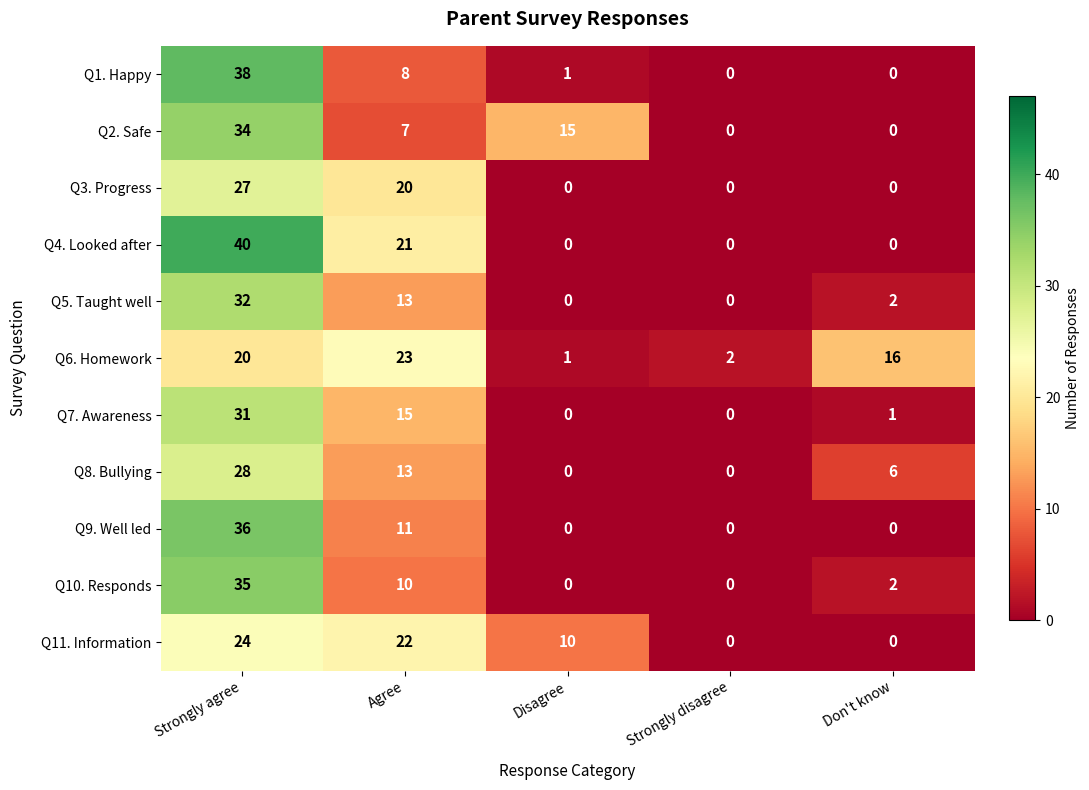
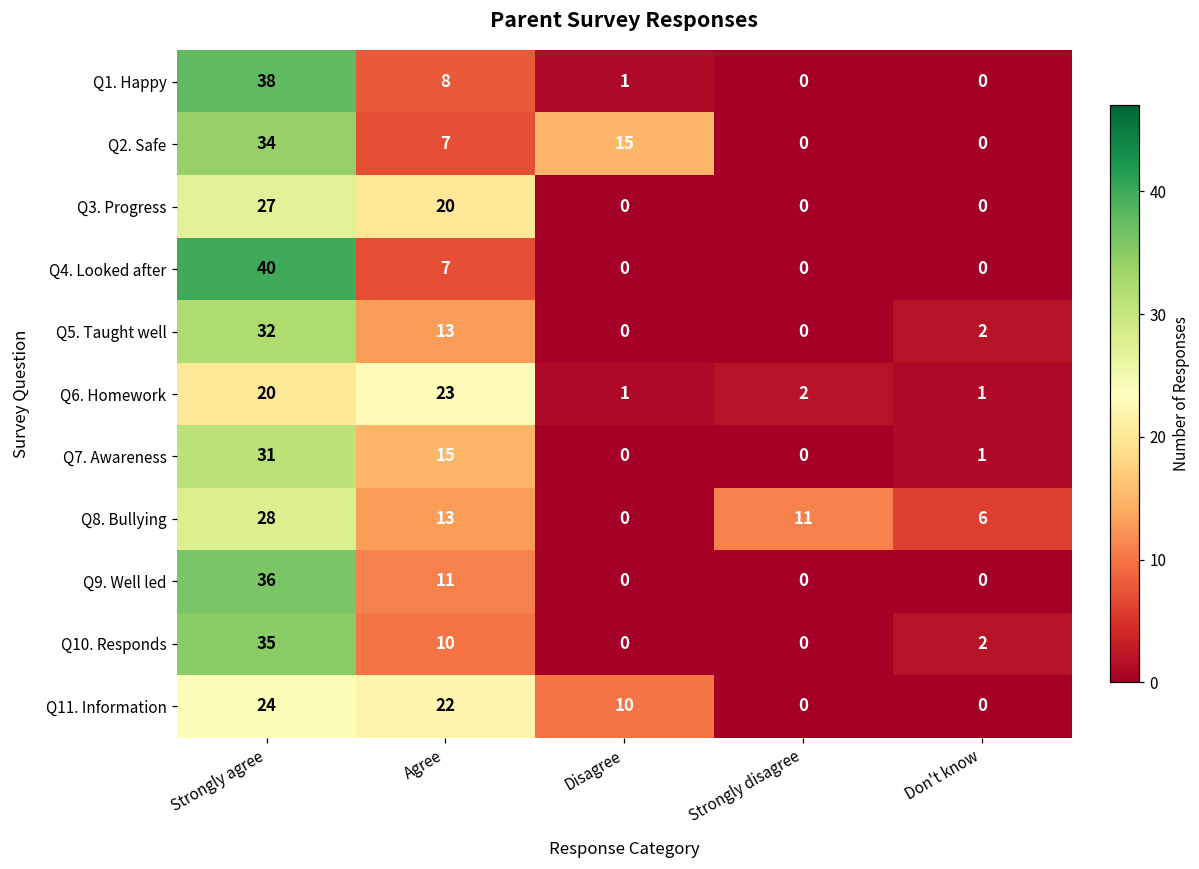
Q4. Looked after, Agree: 21 -> 7
Q6. Homework, Don't know: 16 -> 1
Q8. Bullying, Strongly disagree: 0 -> 11
